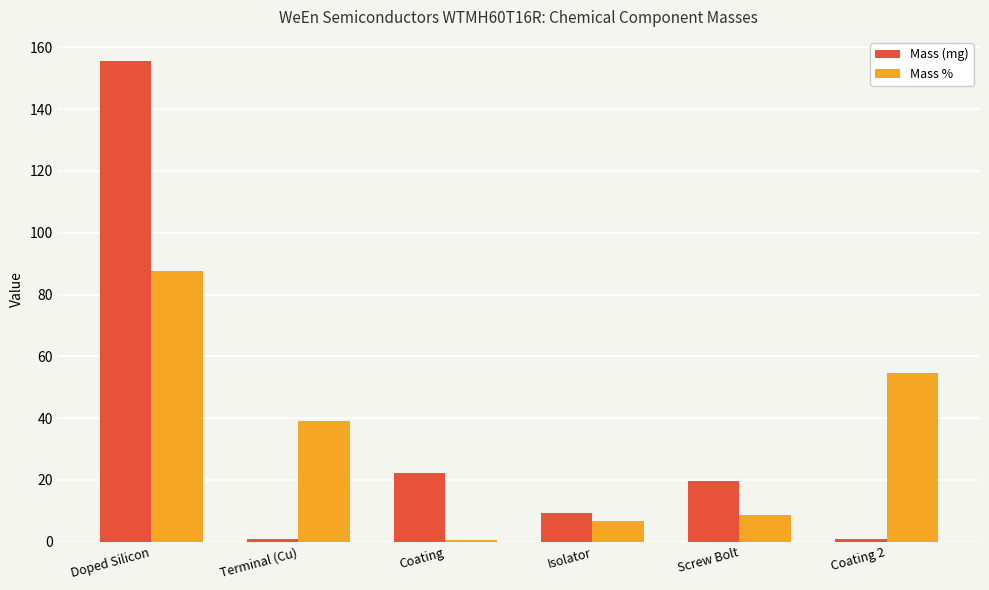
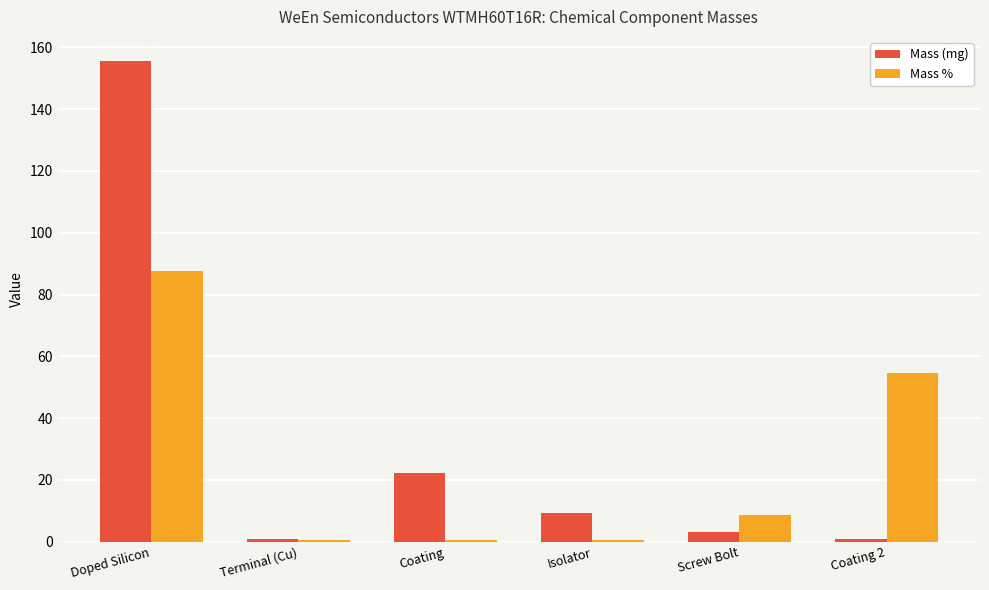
Mass %, Terminal (Cu): 39 -> 1
Mass %, Isolator: 7 -> 1
Mass (mg), Screw Bolt: 20 -> 3
